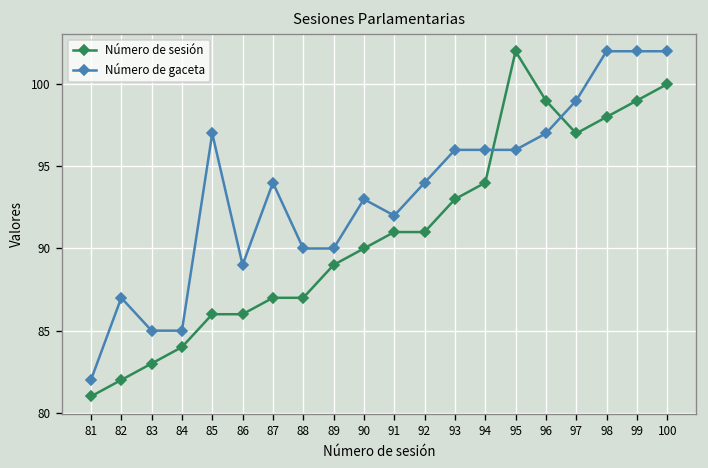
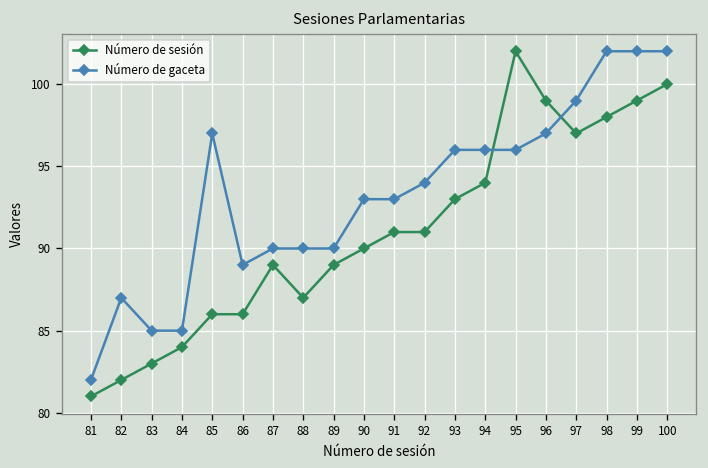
Número de sesión, 87: 87 -> 89
Número de gaceta, 87: 94 -> 90
Número de gaceta, 91: 92 -> 93
